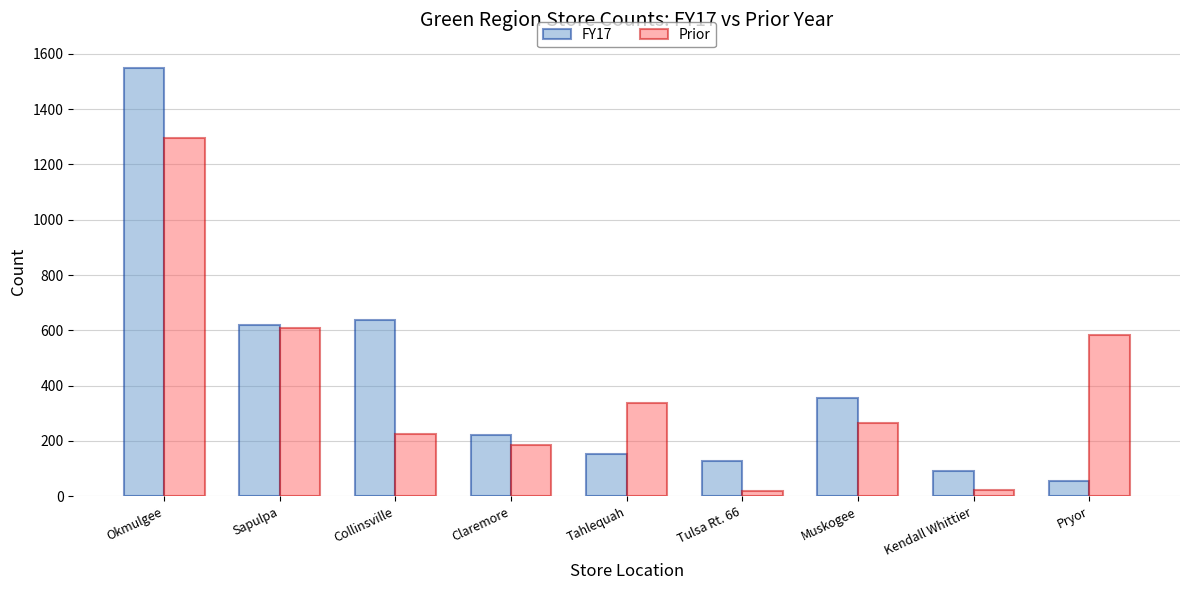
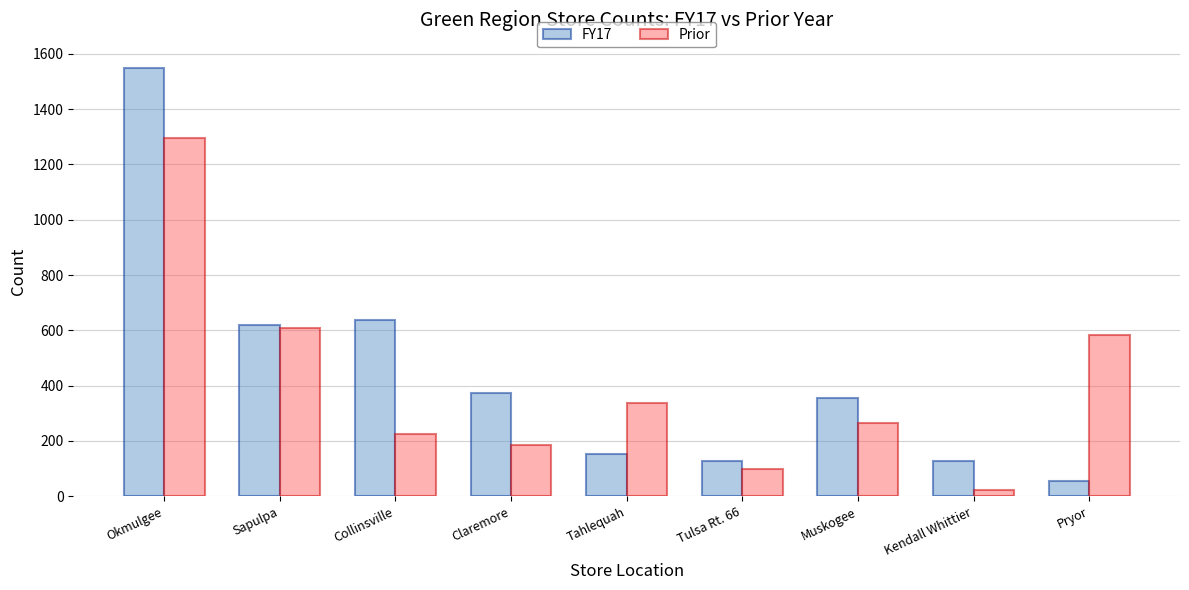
FY17, Claremore: 220 -> 370
Prior, Tulsa Rt. 66: 20 -> 100
FY17, Kendall Whittier: 90 -> 130
